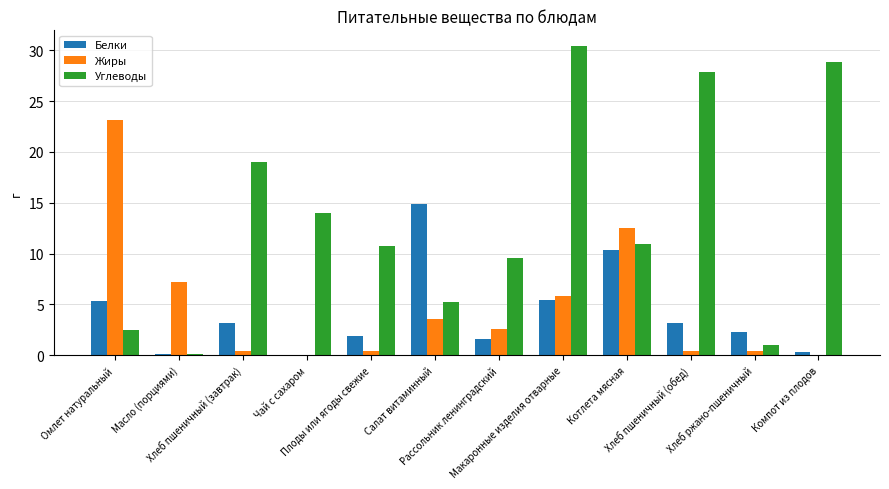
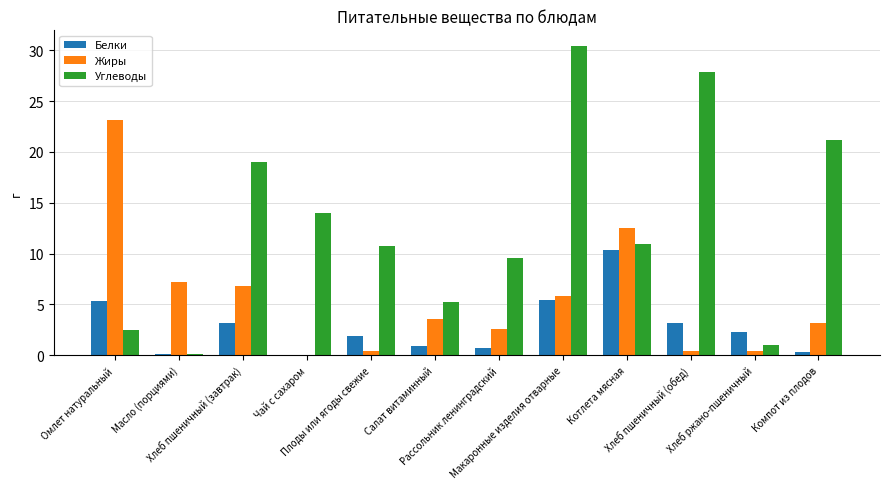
Жиры, Хлеб пшеничный (завтрак): 0.4 -> 6.8
Белки, Салат витаминный: 14.9 -> 0.9
Белки, Рассольник ленинградский: 1.6 -> 0.7
Жиры, Компот из плодов: 0.0 -> 3.1
Углеводы, Компот из плодов: 28.8 -> 21.2
